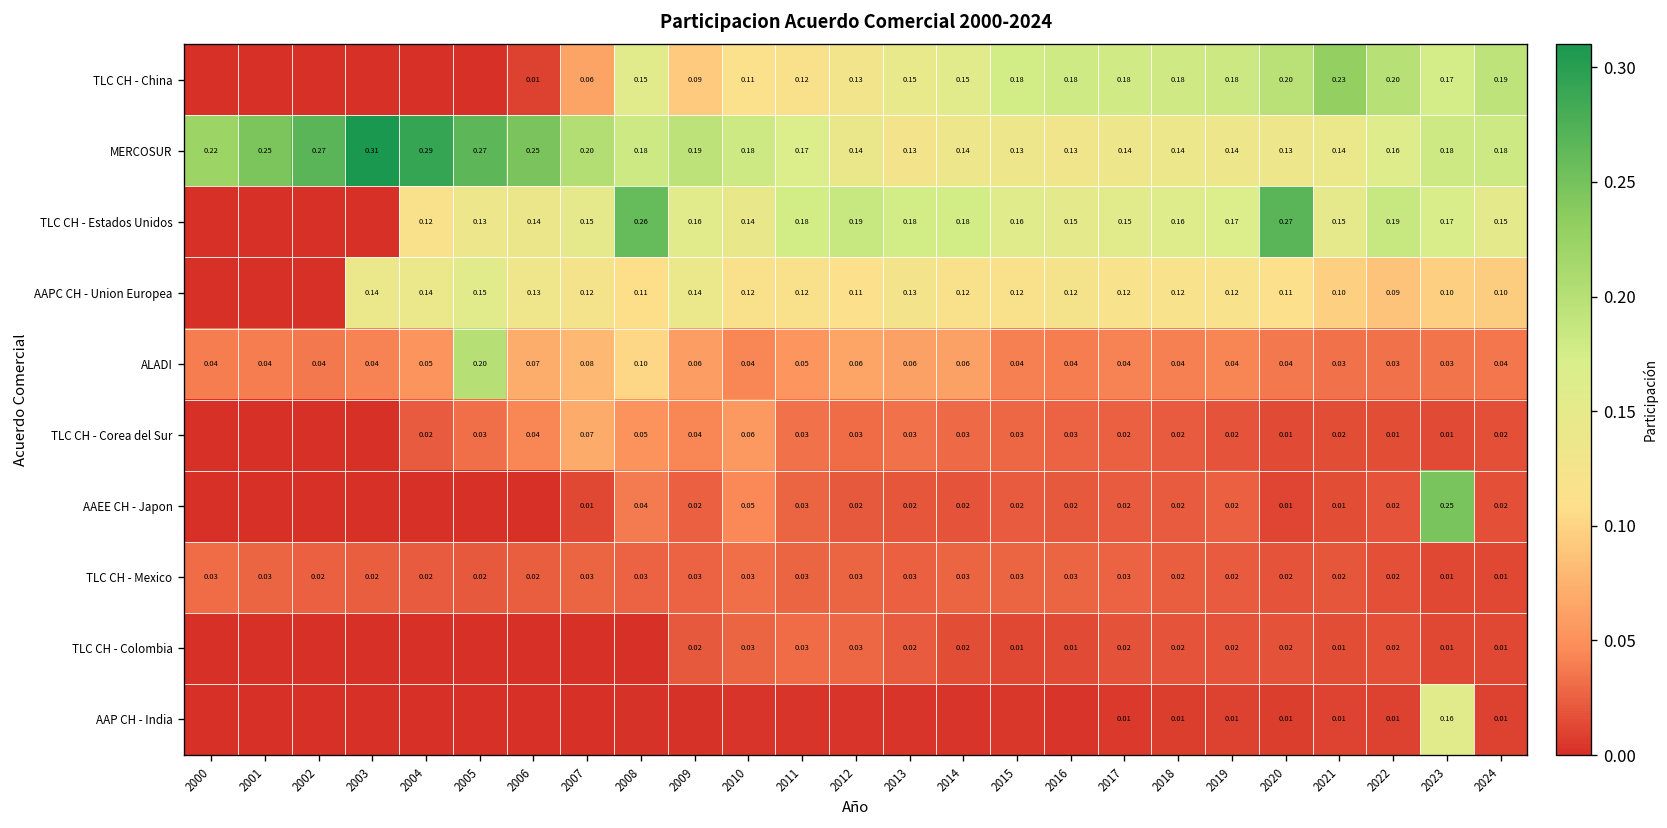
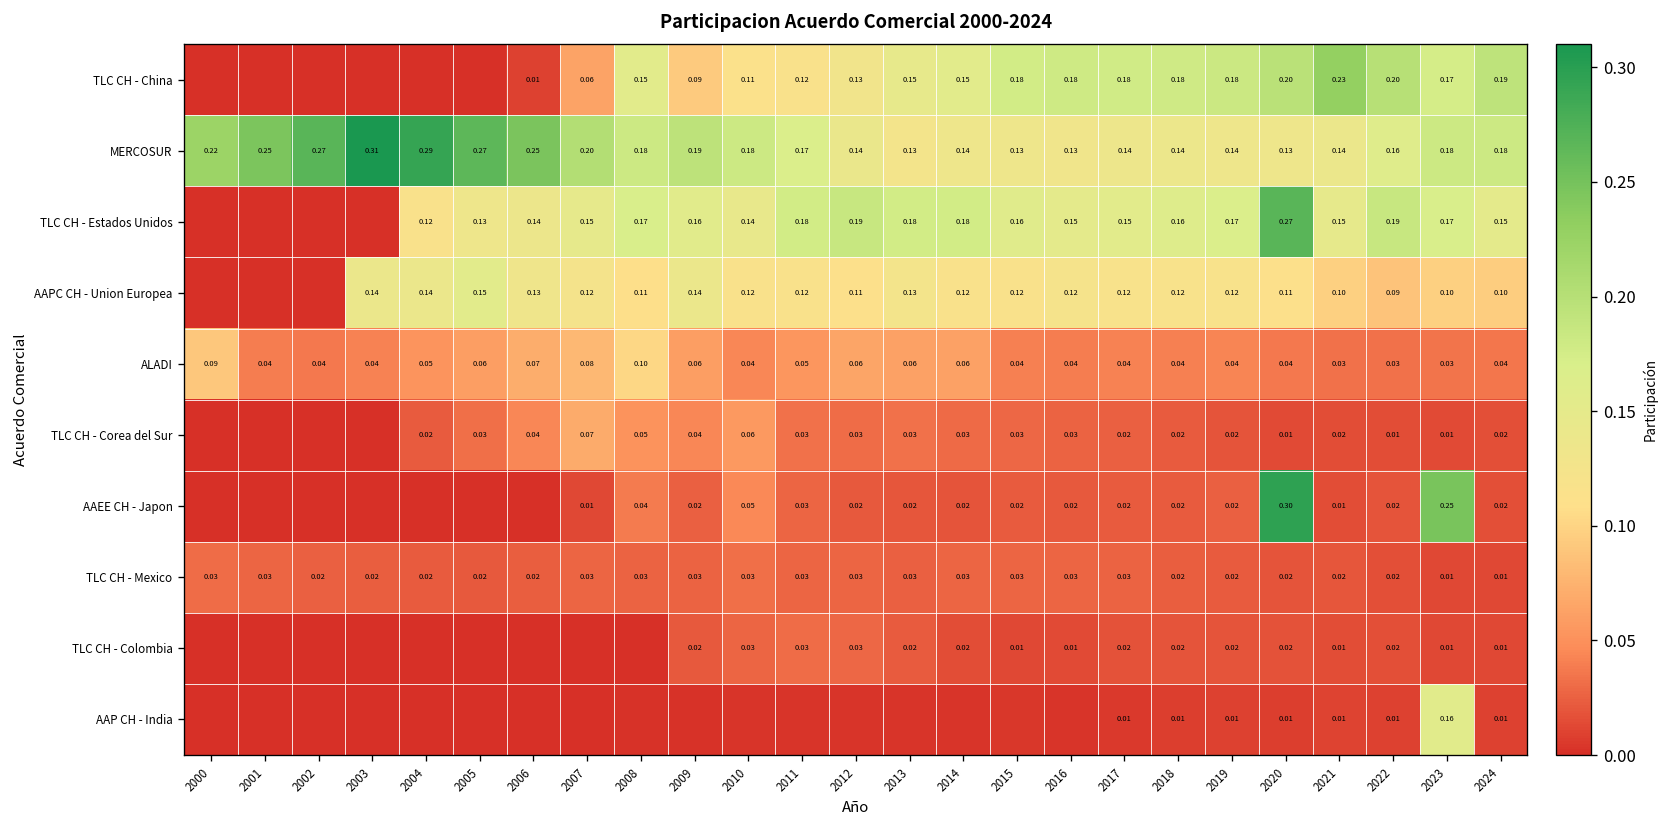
TLC CH - Estados Unidos, 2008: 0.26 -> 0.17
ALADI, 2000: 0.04 -> 0.09
ALADI, 2005: 0.20 -> 0.06
AAEE CH - Japon, 2020: 0.01 -> 0.30
